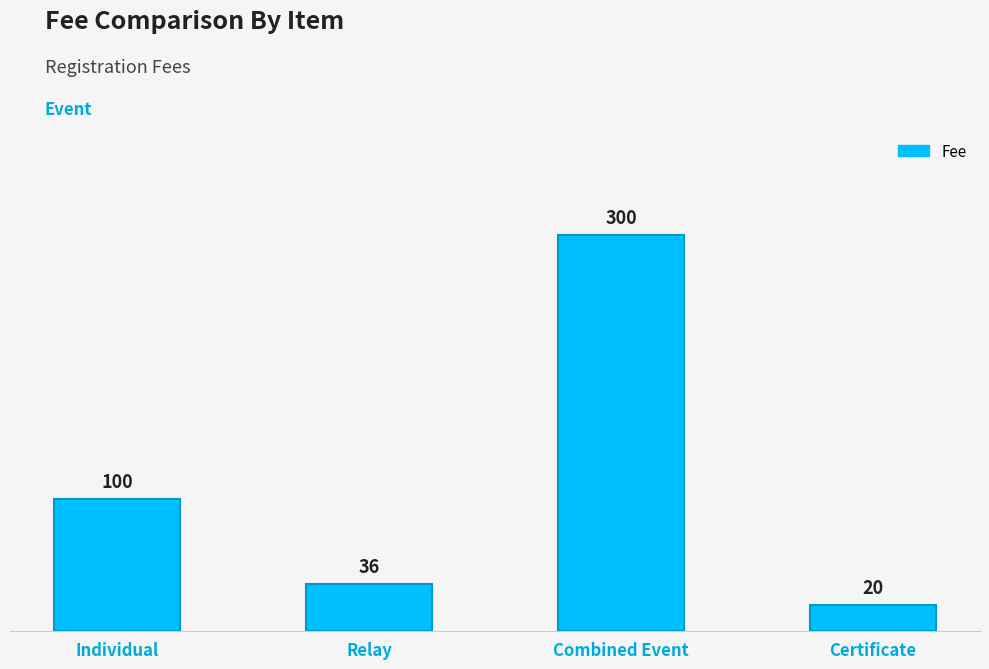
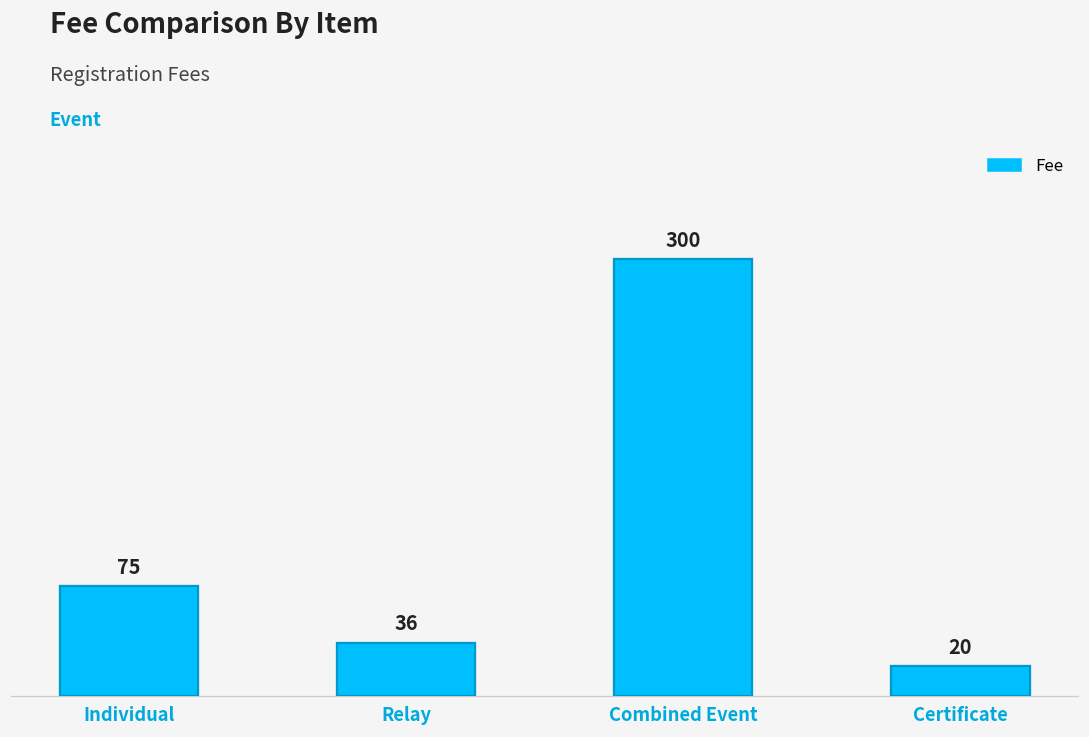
Individual: 100 -> 75
